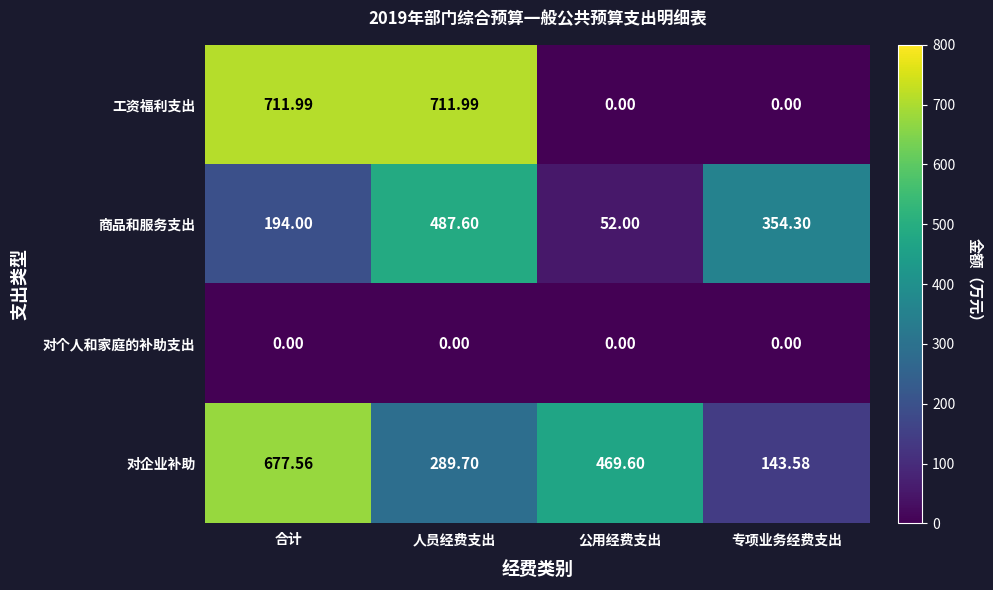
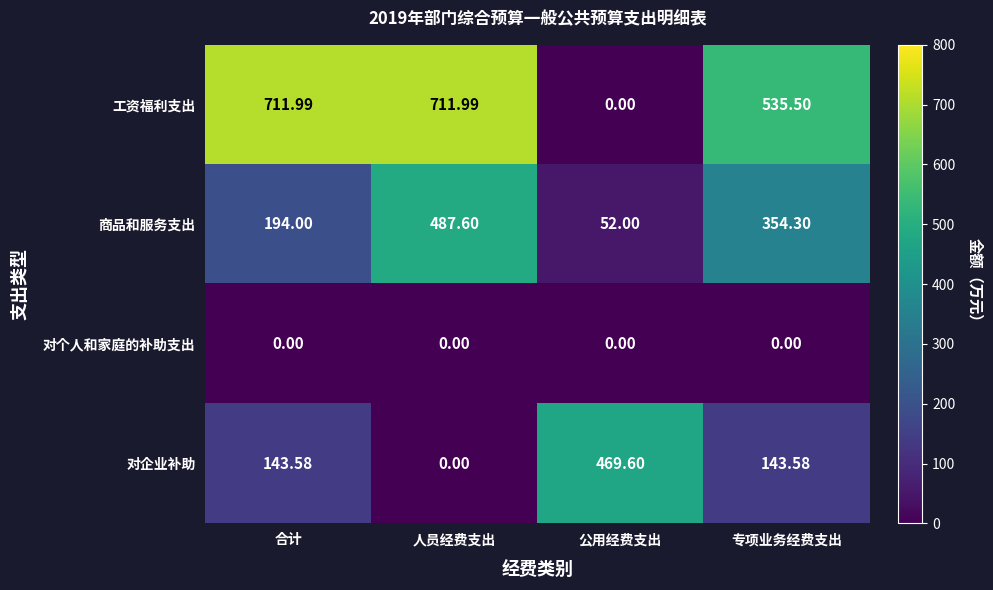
工资福利支出, 专项业务经费支出: 0.00 -> 535.50
对企业补助, 合计: 677.56 -> 143.58
对企业补助, 人员经费支出: 289.70 -> 0.00
